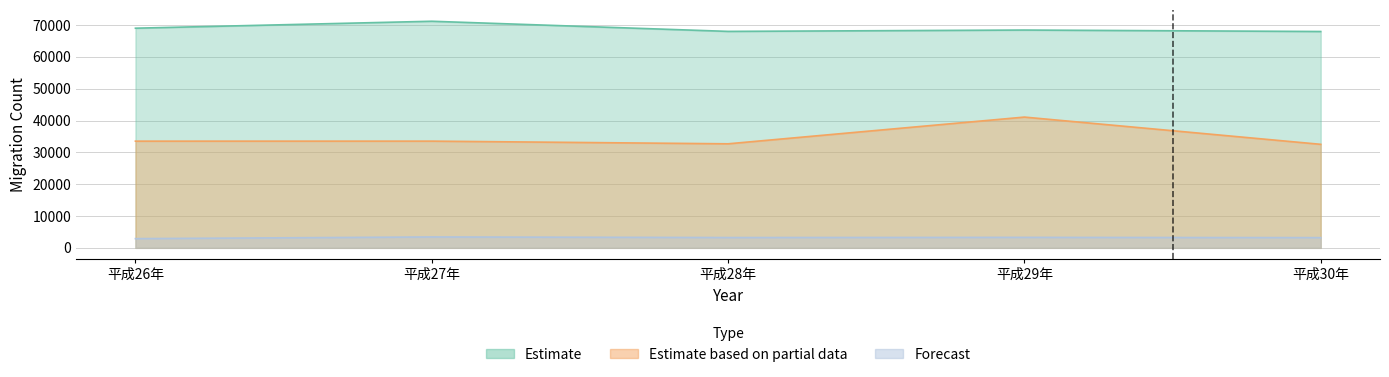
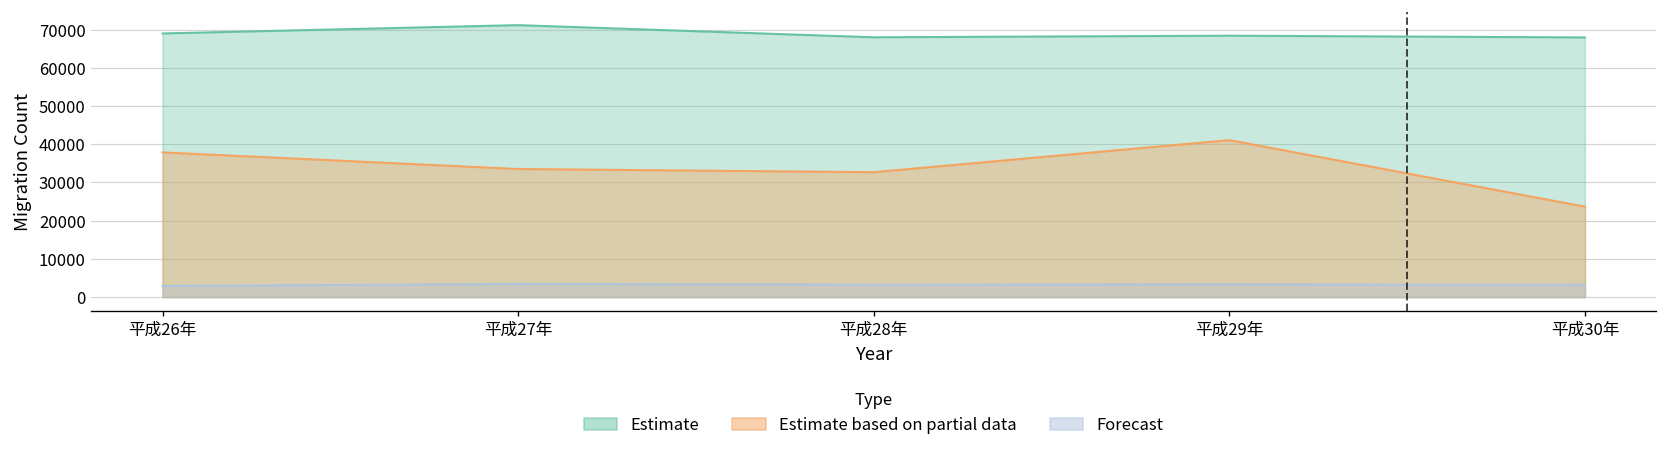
Estimate based on partial data, 平成26年: 34000 -> 38000
Estimate based on partial data, 平成30年: 33000 -> 24000
